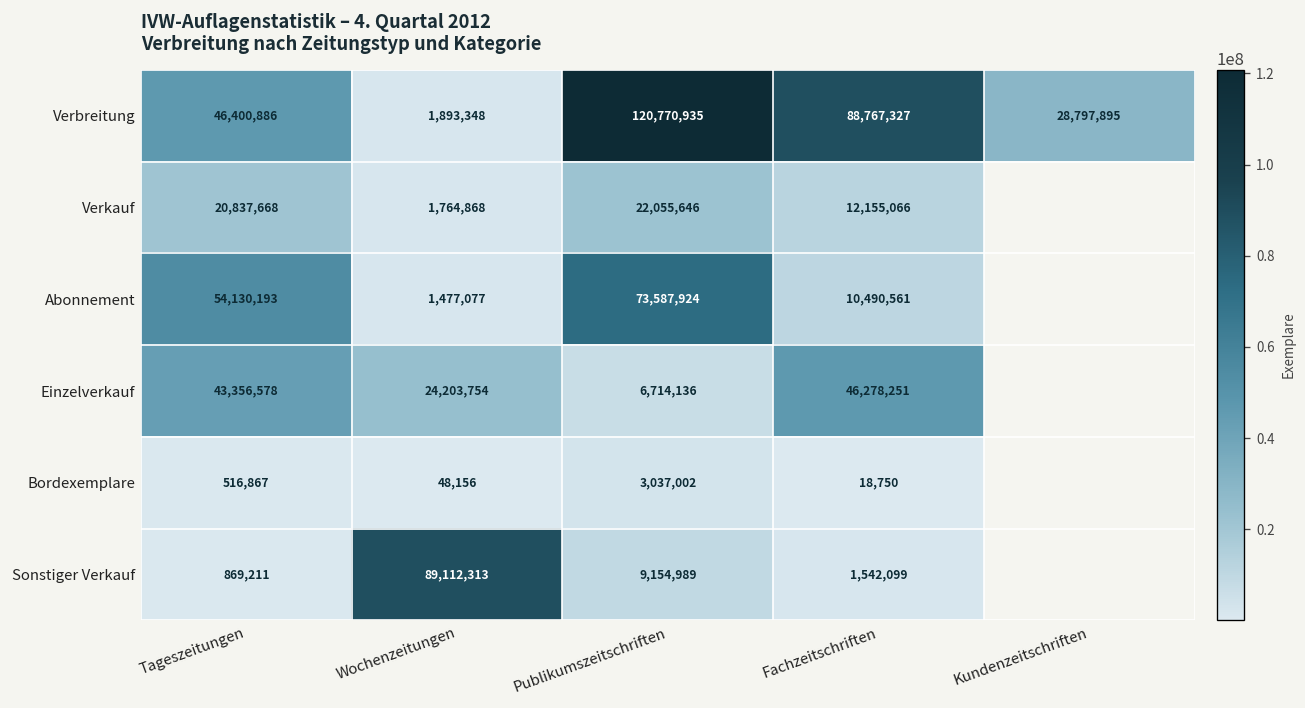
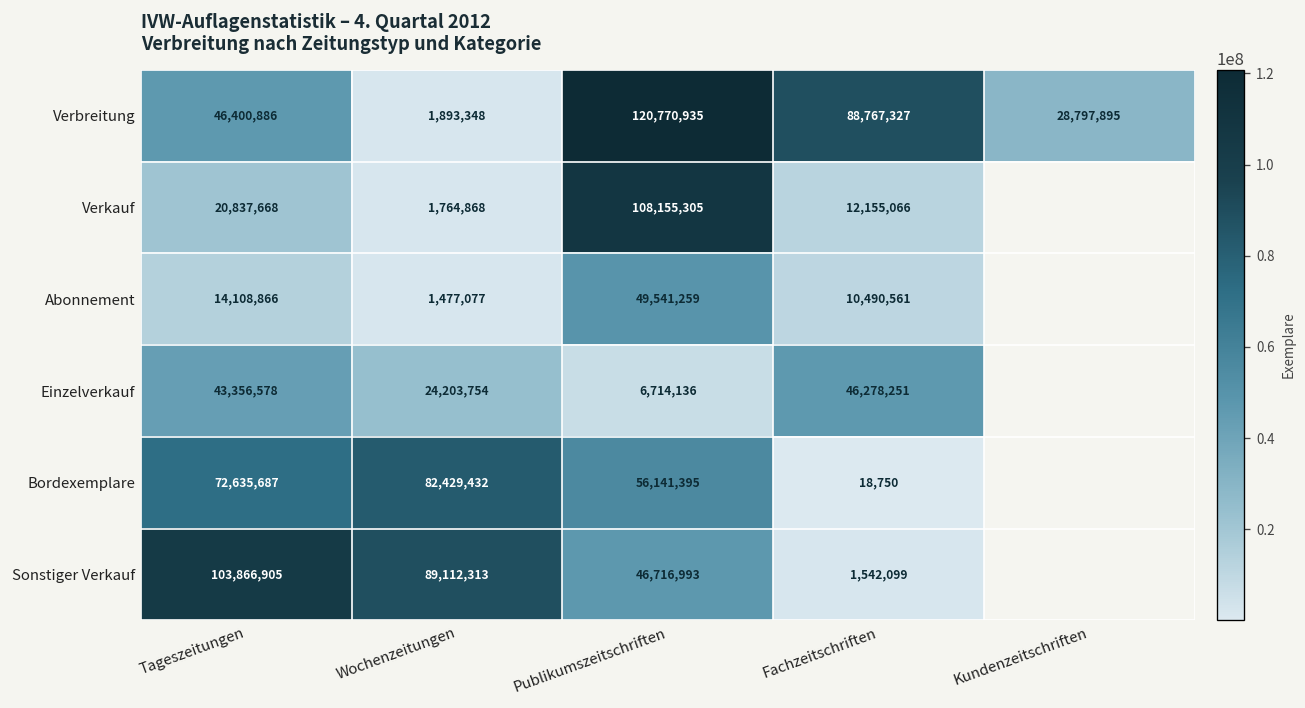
Verkauf, Publikumszeitschriften: 22,055,646 -> 108,155,305
Abonnement, Tageszeitungen: 54,130,193 -> 14,108,866
Abonnement, Publikumszeitschriften: 73,587,924 -> 49,541,259
Bordexemplare, Tageszeitungen: 516,867 -> 72,635,687
Bordexemplare, Wochenzeitungen: 48,156 -> 82,429,432
Bordexemplare, Publikumszeitschriften: 3,037,002 -> 56,141,395
Sonstiger Verkauf, Tageszeitungen: 869,211 -> 103,866,905
Sonstiger Verkauf, Publikumszeitschriften: 9,154,989 -> 46,716,993
